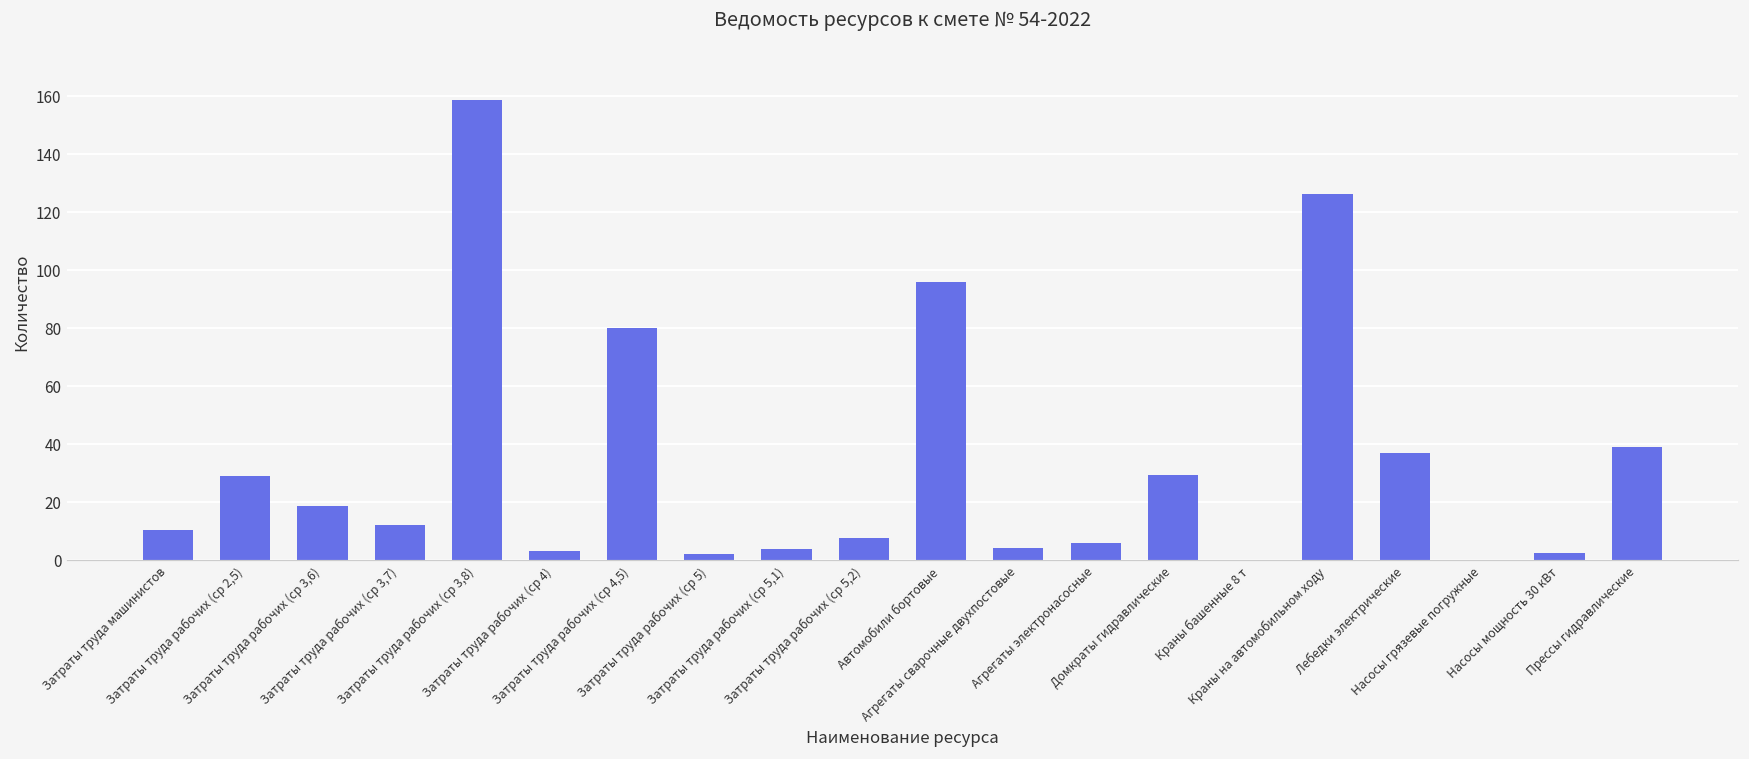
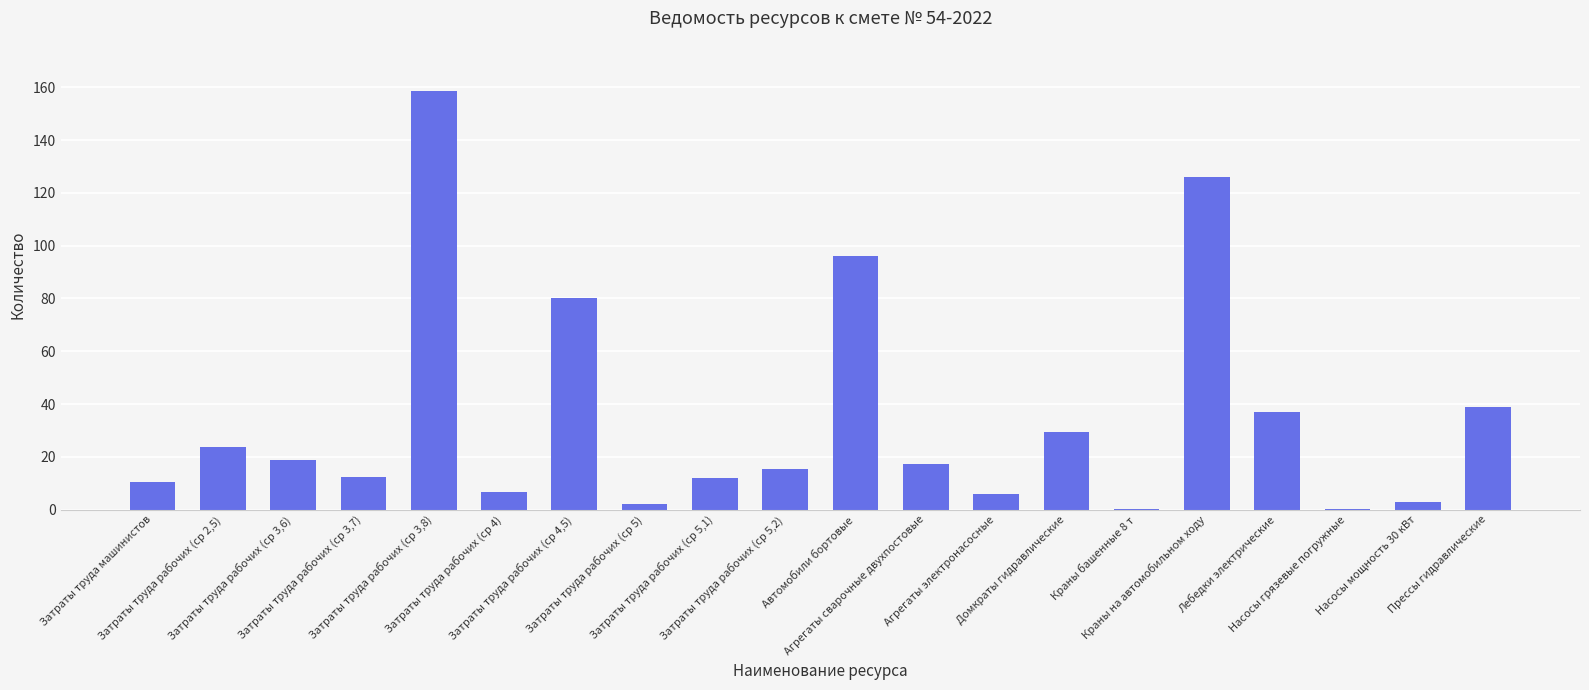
Затраты труда рабочих (ср 2,5): 29 -> 24
Затраты труда рабочих (ср 4): 3 -> 7
Затраты труда рабочих (ср 5,1): 4 -> 12
Затраты труда рабочих (ср 5,2): 8 -> 15
Агрегаты сварочные двухпостовые: 4 -> 17
